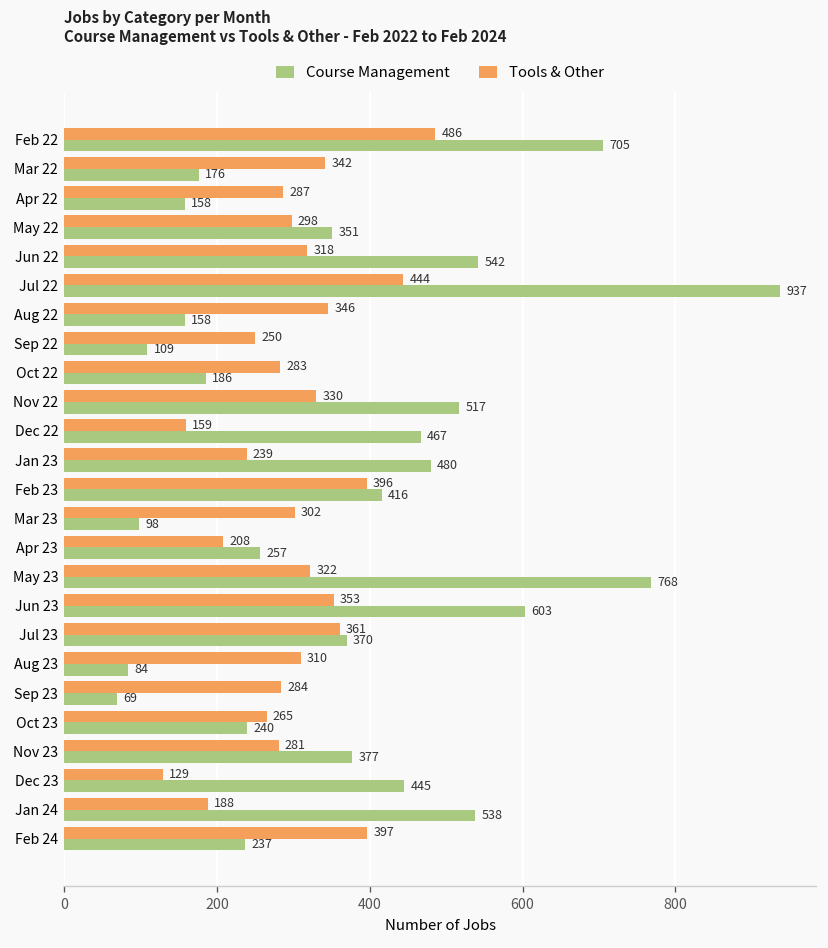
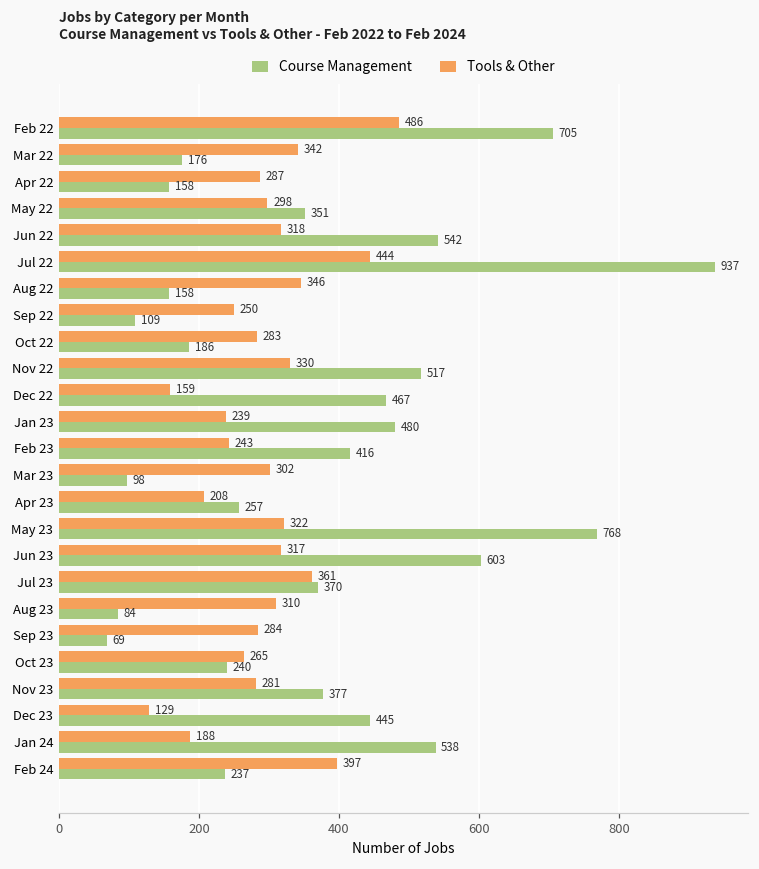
Tools & Other, Feb 23: 396 -> 243
Tools & Other, Jun 23: 353 -> 317
